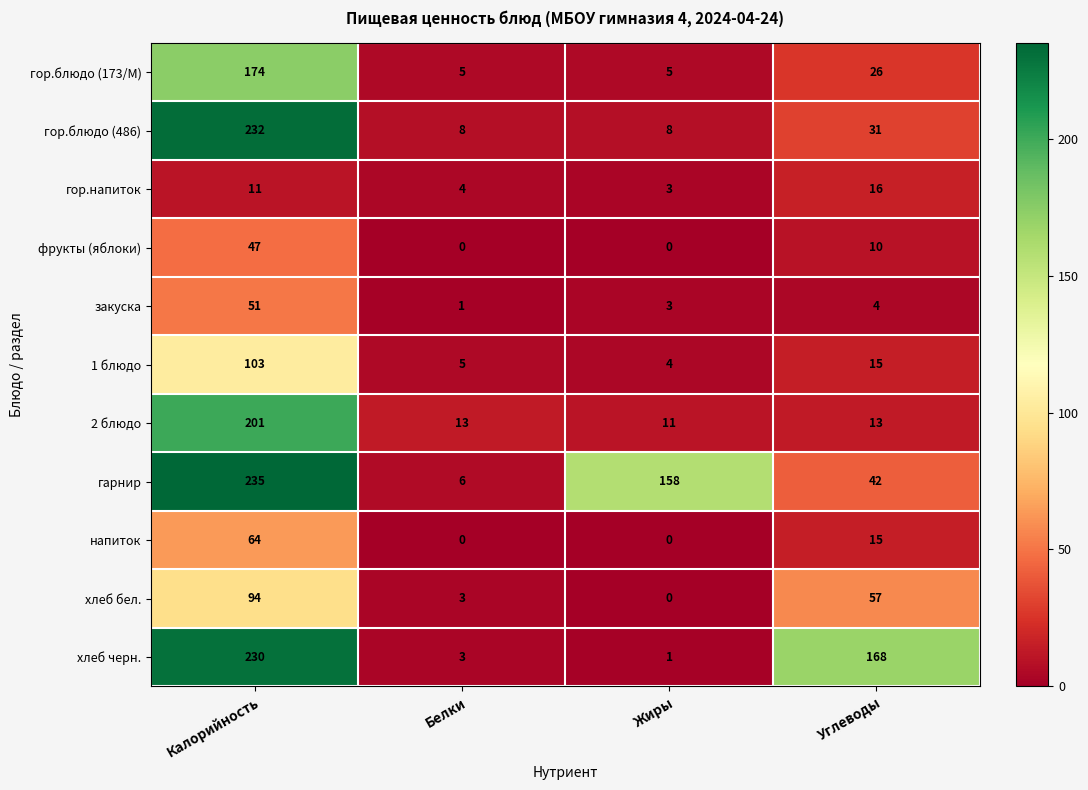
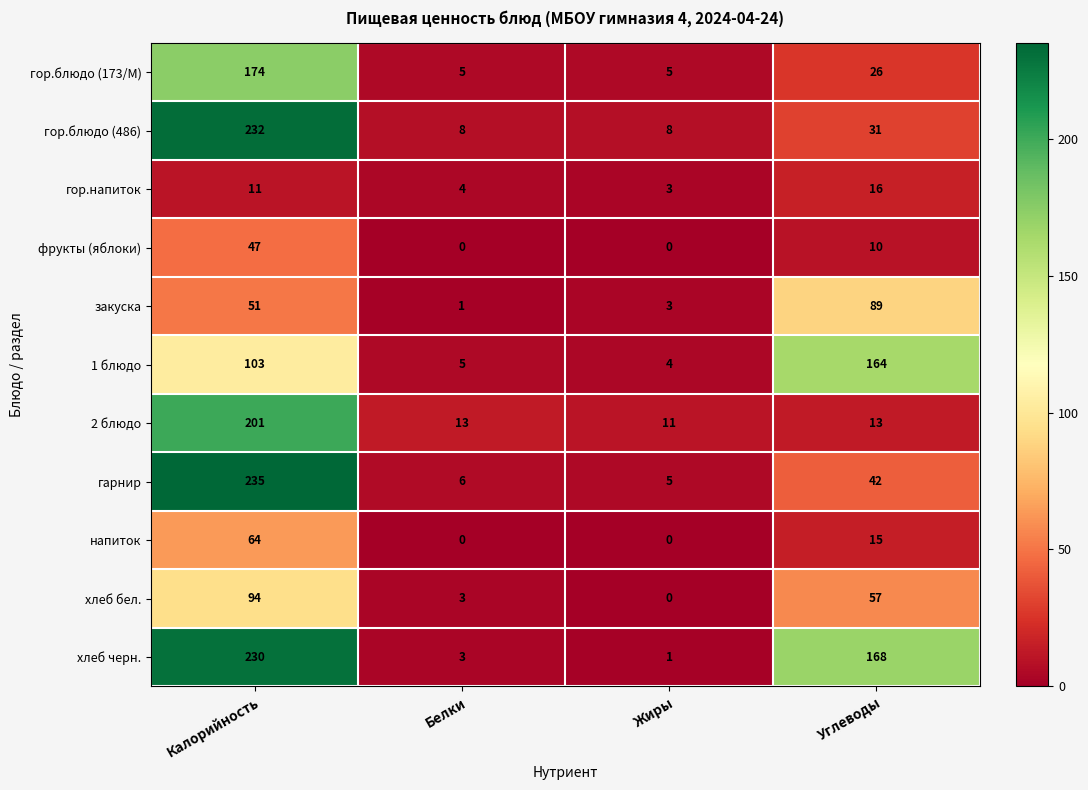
закуска, Углеводы: 4 -> 89
1 блюдо, Углеводы: 15 -> 164
гарнир, Жиры: 158 -> 5
